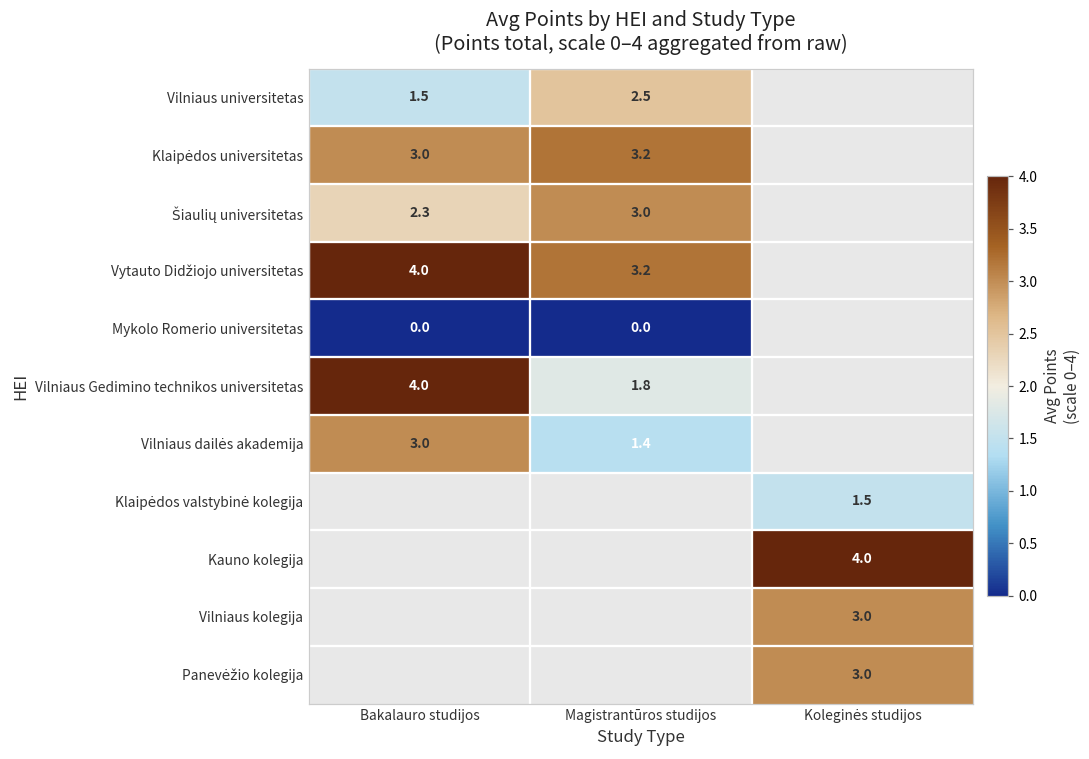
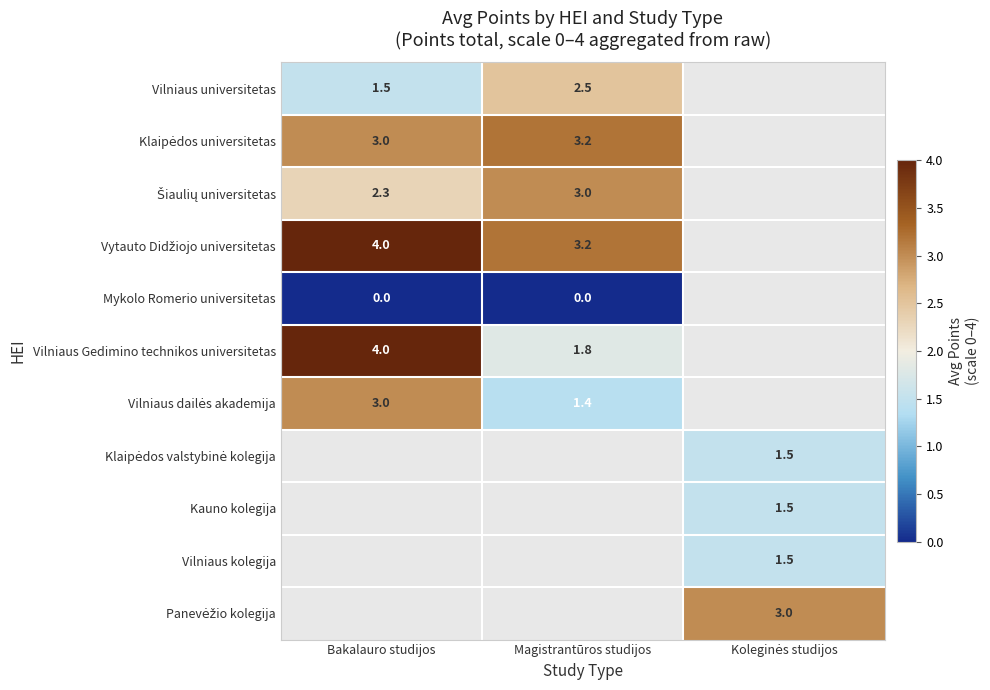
Kauno kolegija, Koleginės studijos: 4.0 -> 1.5
Vilniaus kolegija, Koleginės studijos: 3.0 -> 1.5
